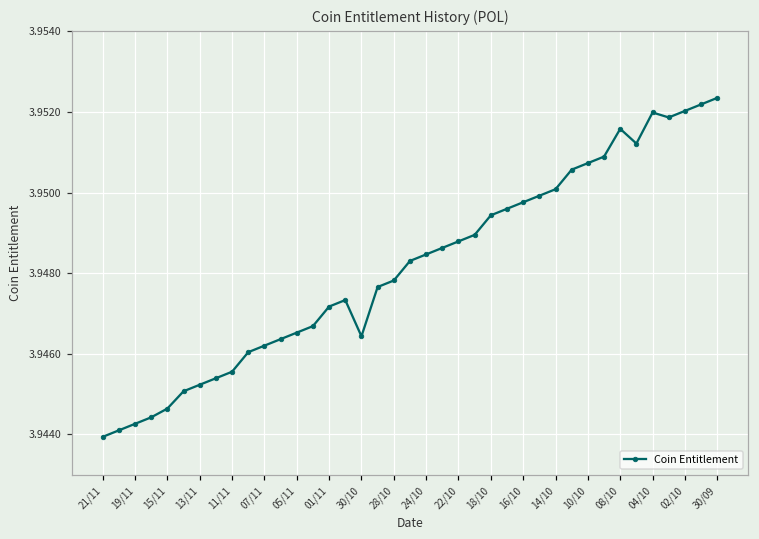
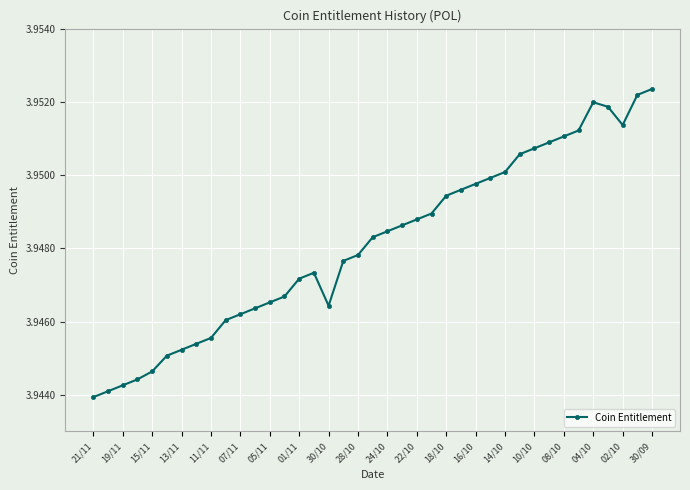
08/10: 3.9516 -> 3.9511
02/10: 3.9520 -> 3.9514
